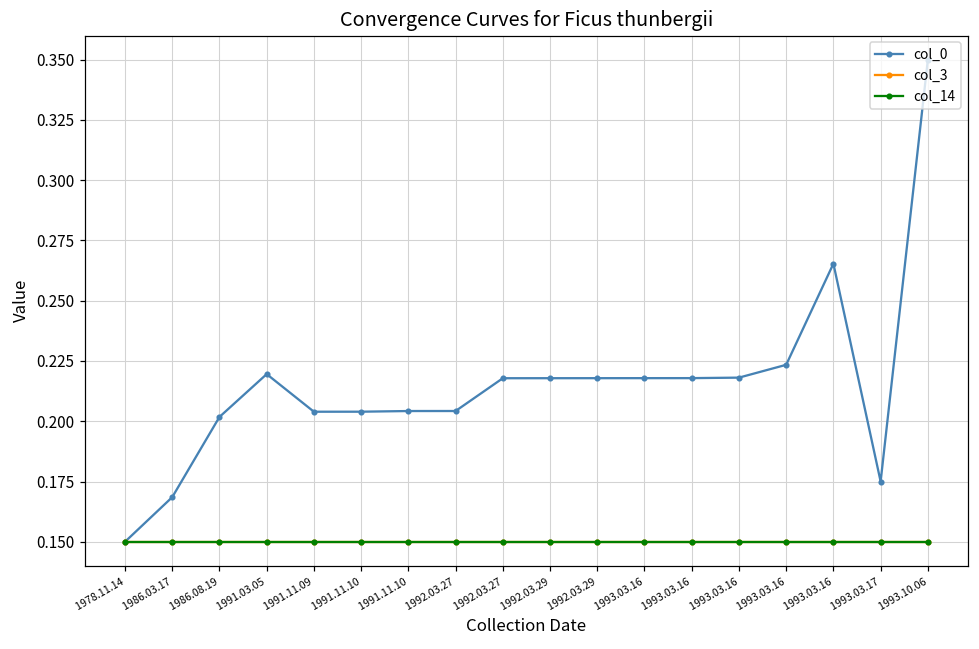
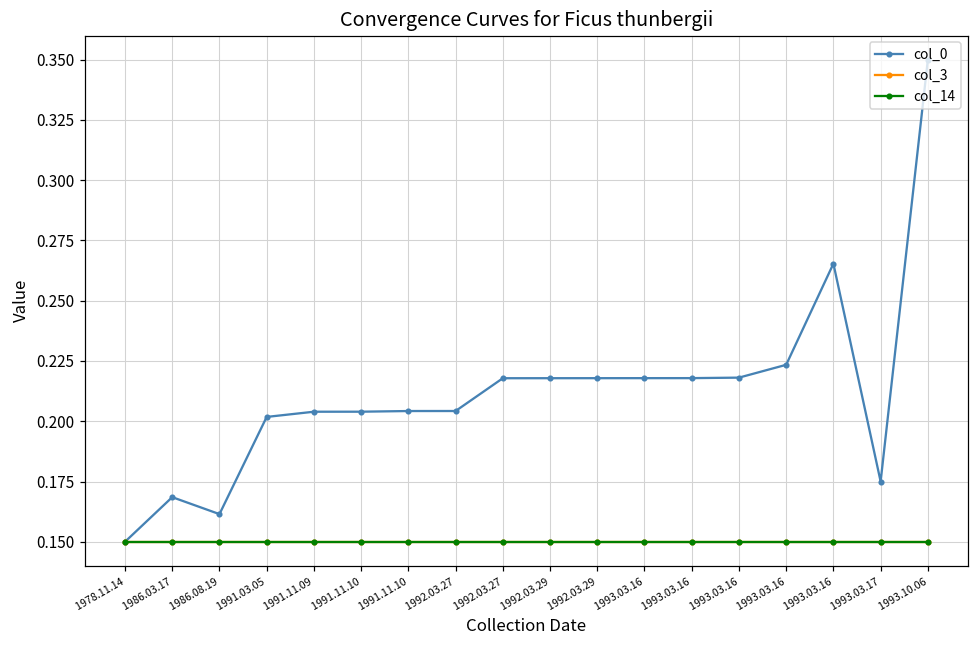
col_0, 1986.08.19: 0.202 -> 0.161
col_0, 1991.03.05: 0.220 -> 0.202
